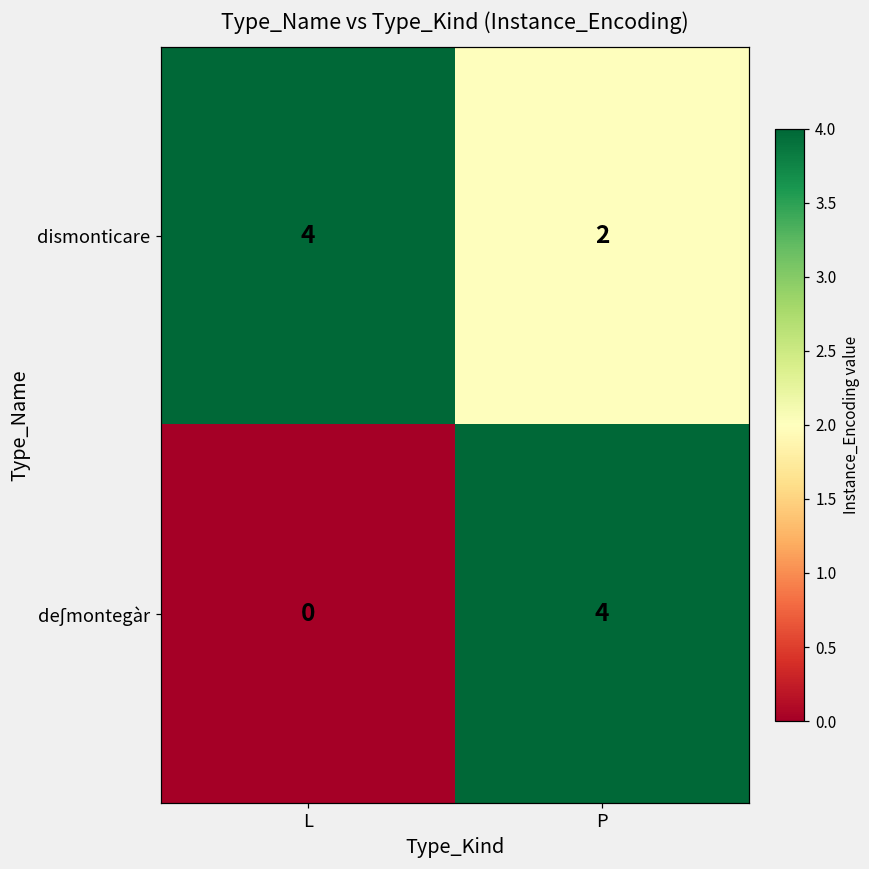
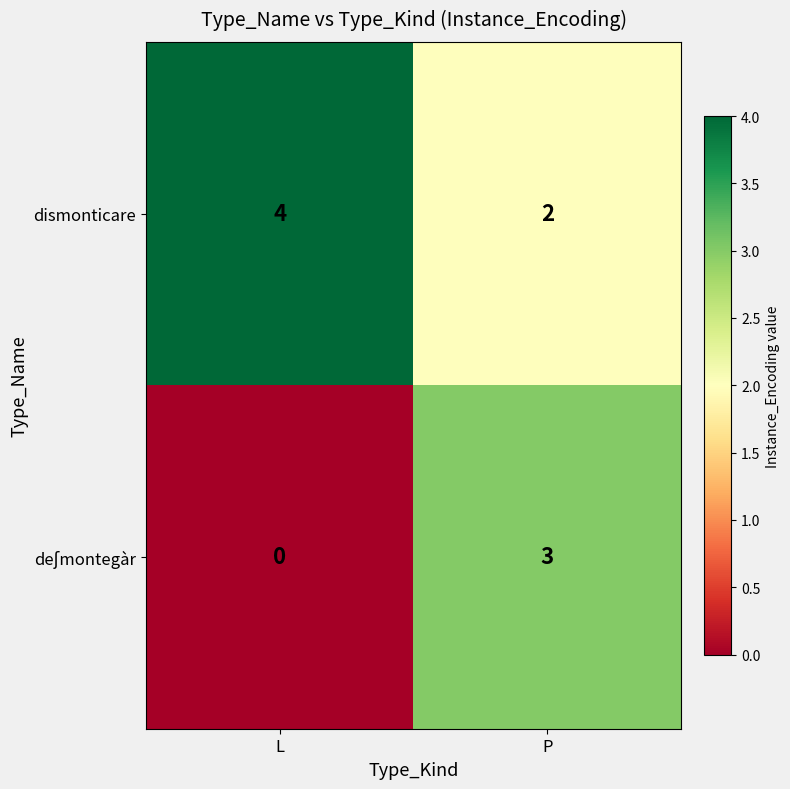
deʃmontegàr, P: 4 -> 3
